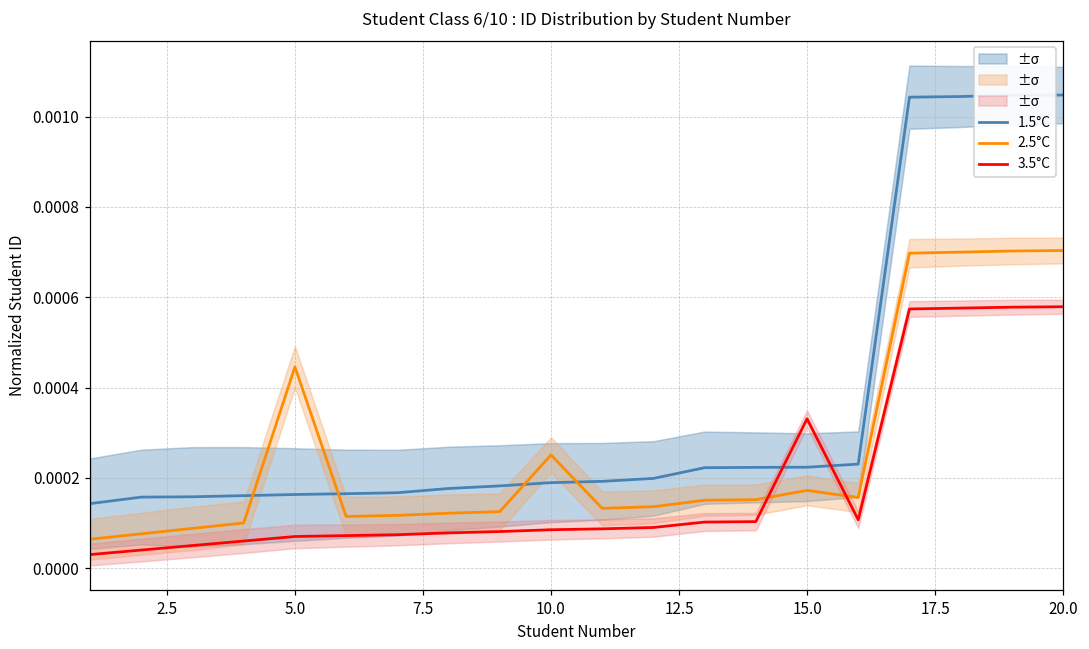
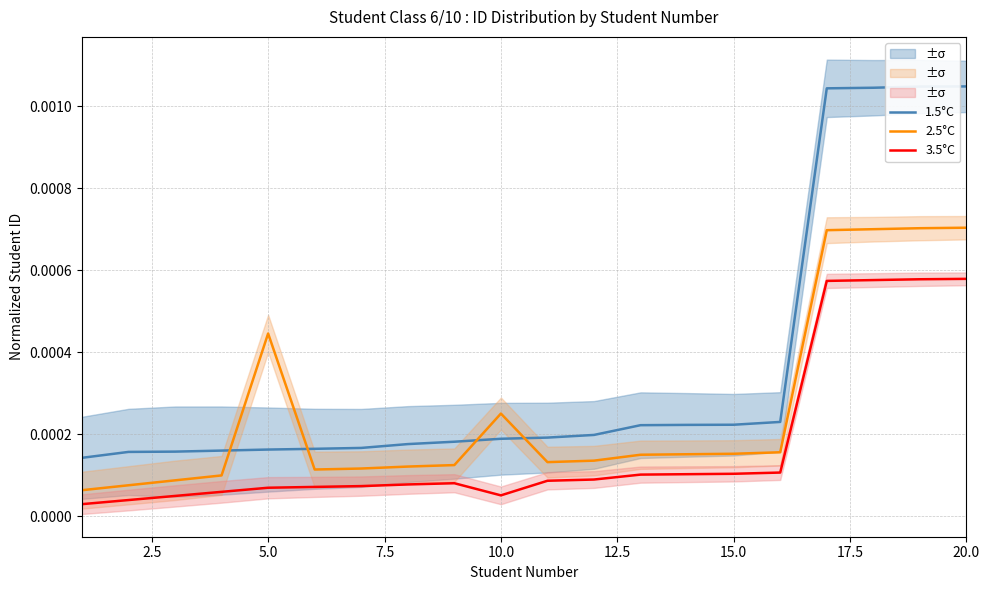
3.5°C, 10.0: 0.00009 -> 0.00005
2.5°C, 15.0: 0.00017 -> 0.00015
3.5°C, 15.0: 0.00033 -> 0.00010
